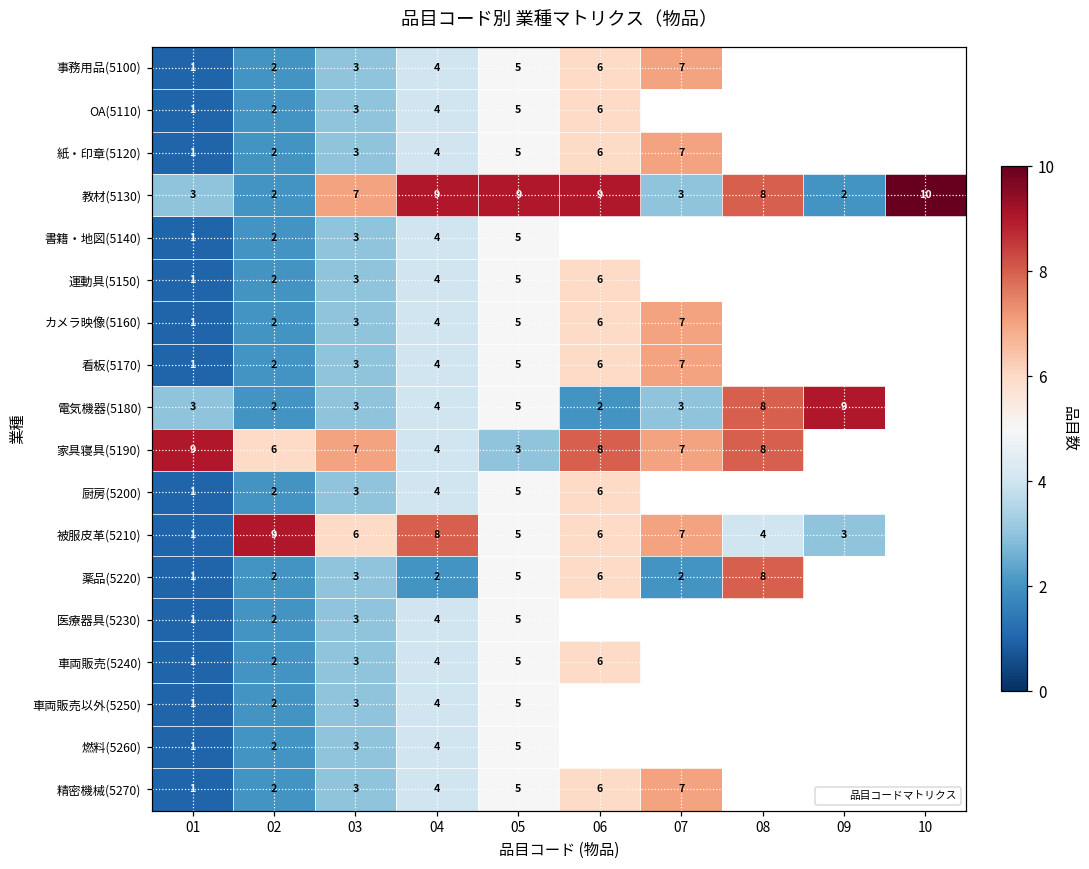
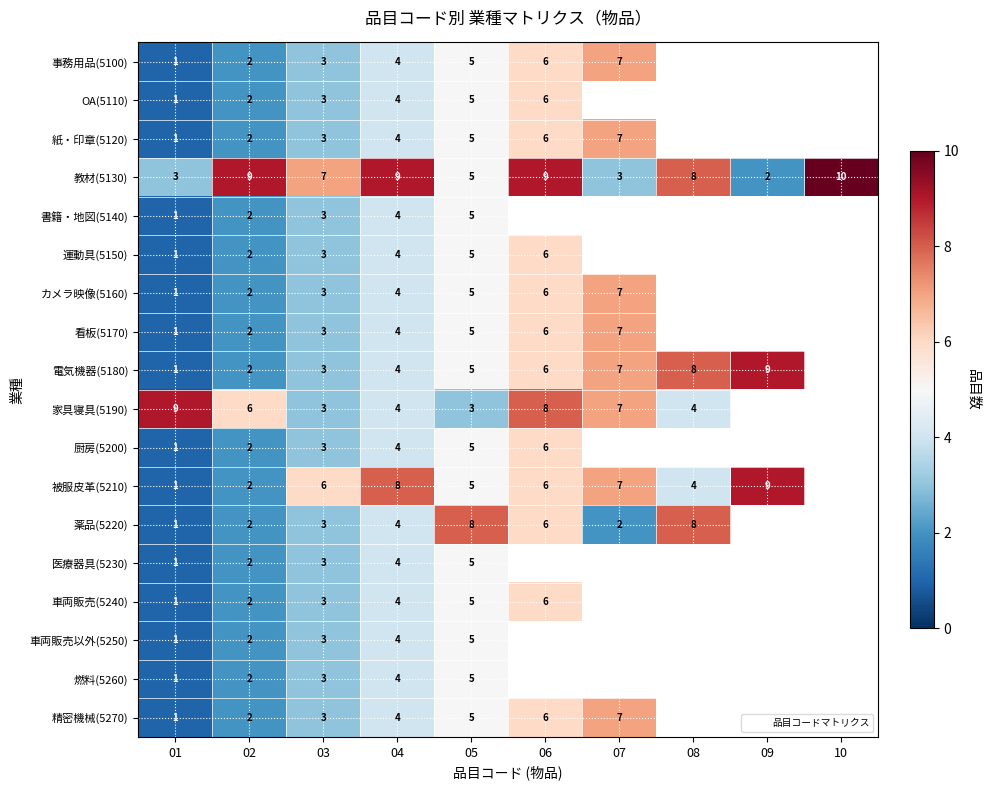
教材(5130), 02: 2 -> 9
教材(5130), 05: 9 -> 5
電気機器(5180), 01: 3 -> 1
電気機器(5180), 06: 2 -> 6
電気機器(5180), 07: 3 -> 7
家具寝具(5190), 03: 7 -> 3
家具寝具(5190), 08: 8 -> 4
被服皮革(5210), 02: 9 -> 2
被服皮革(5210), 09: 3 -> 9
薬品(5220), 04: 2 -> 4
薬品(5220), 05: 5 -> 8
